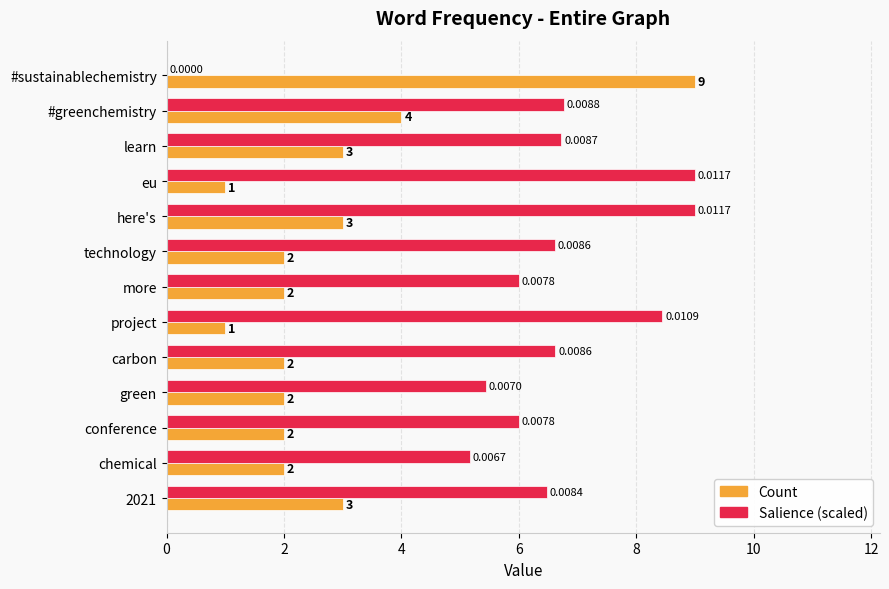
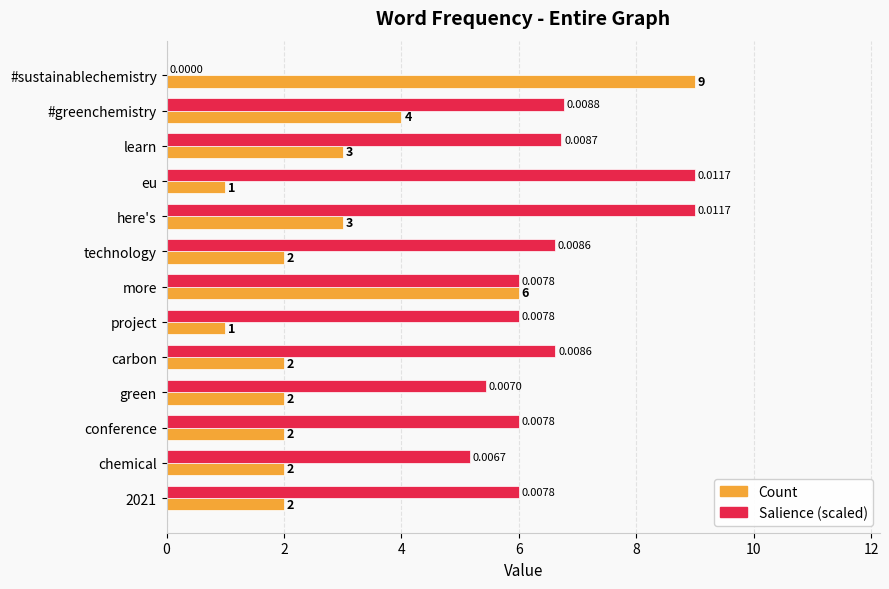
Count, more: 2 -> 6
Salience (scaled), project: 0.0109 -> 0.0078
Salience (scaled), 2021: 0.0084 -> 0.0078
Count, 2021: 3 -> 2
